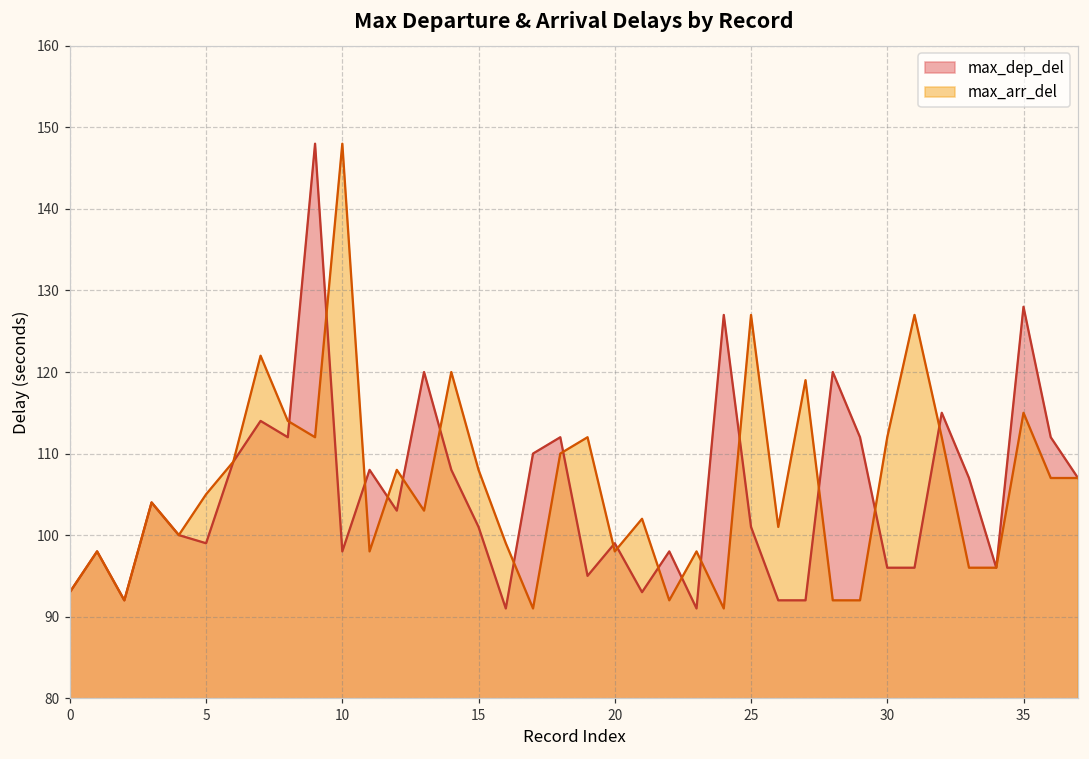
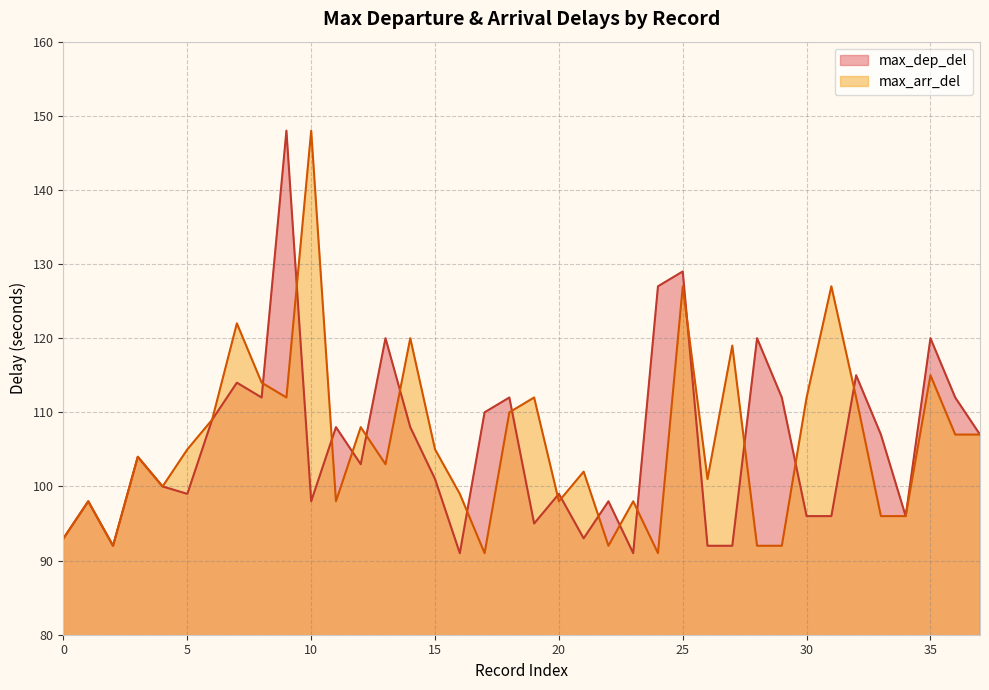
max_arr_del, 15: 108 -> 105
max_dep_del, 25: 101 -> 129
max_dep_del, 35: 128 -> 120
